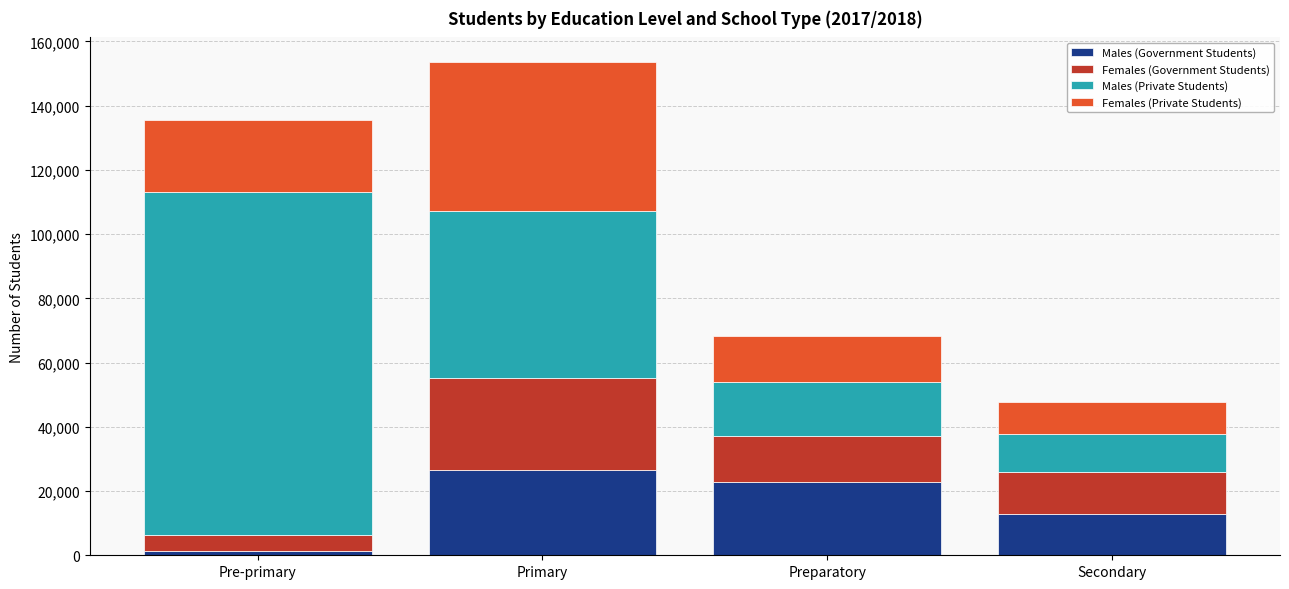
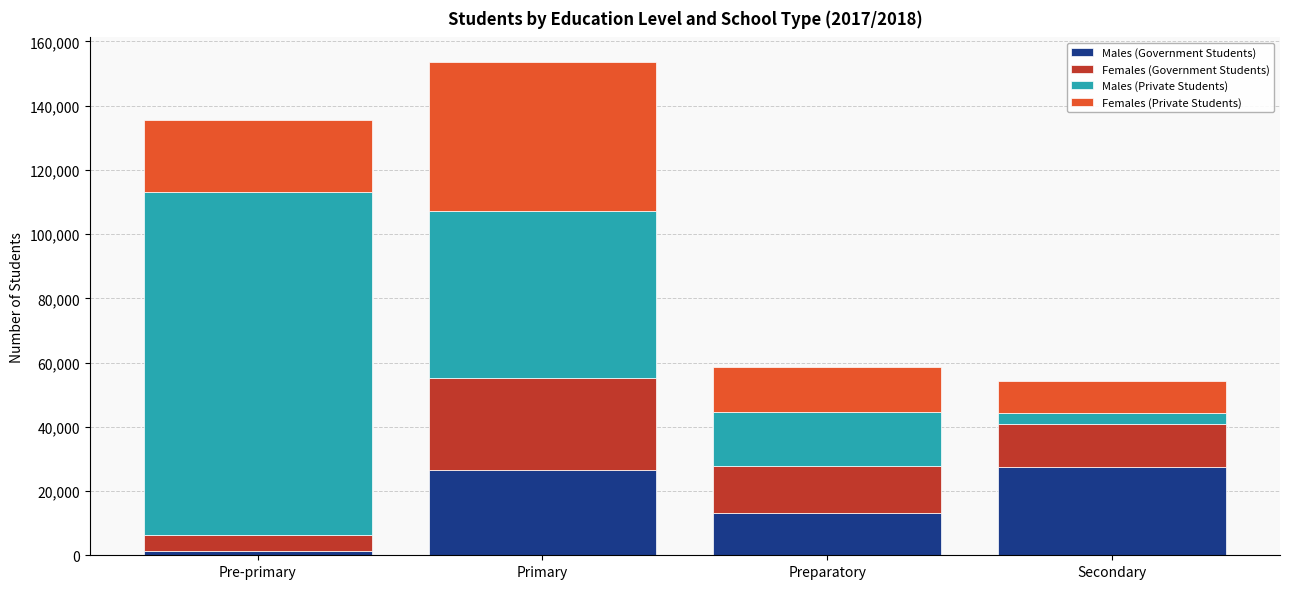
Males (Government Students), Preparatory: 23,000 -> 13,000
Males (Government Students), Secondary: 13,000 -> 27,000
Males (Private Students), Secondary: 12,000 -> 4,000
